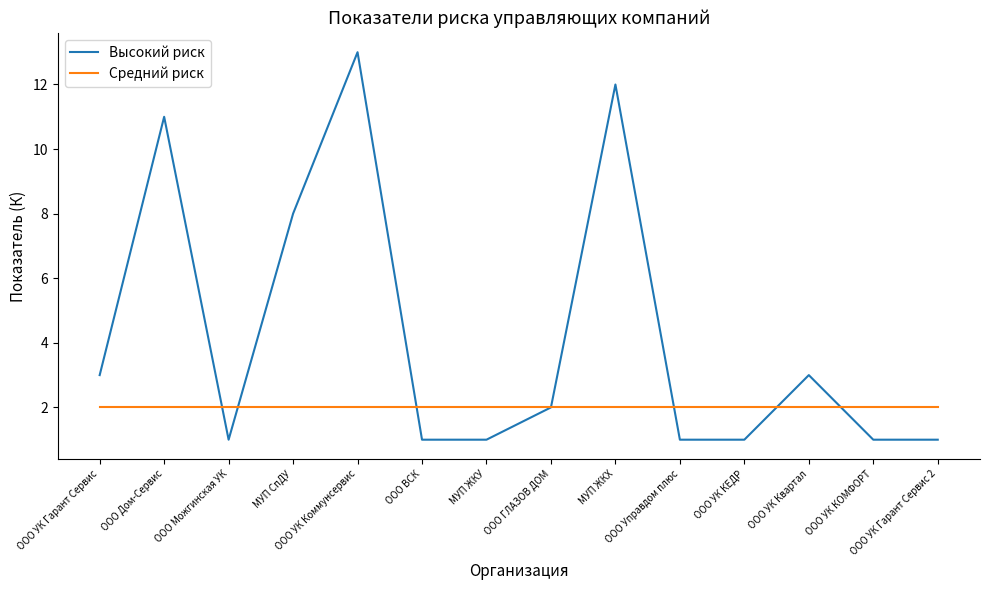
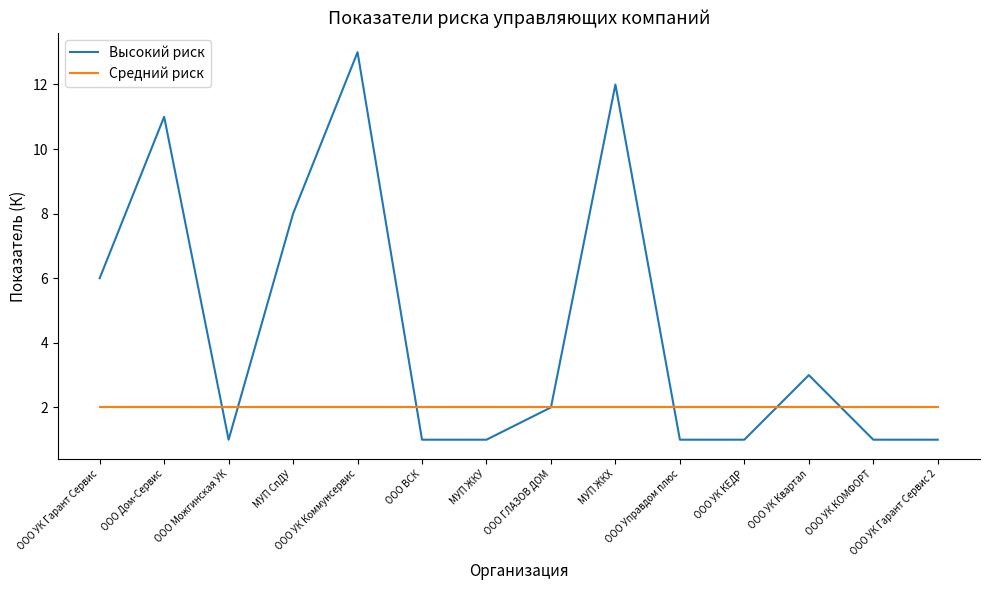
Высокий риск, ООО УК Гарант Сервис: 3 -> 6
